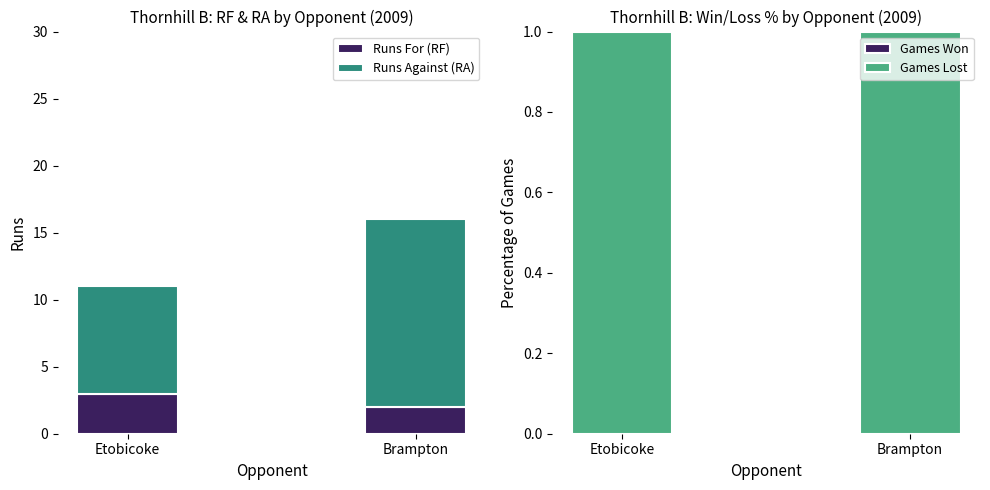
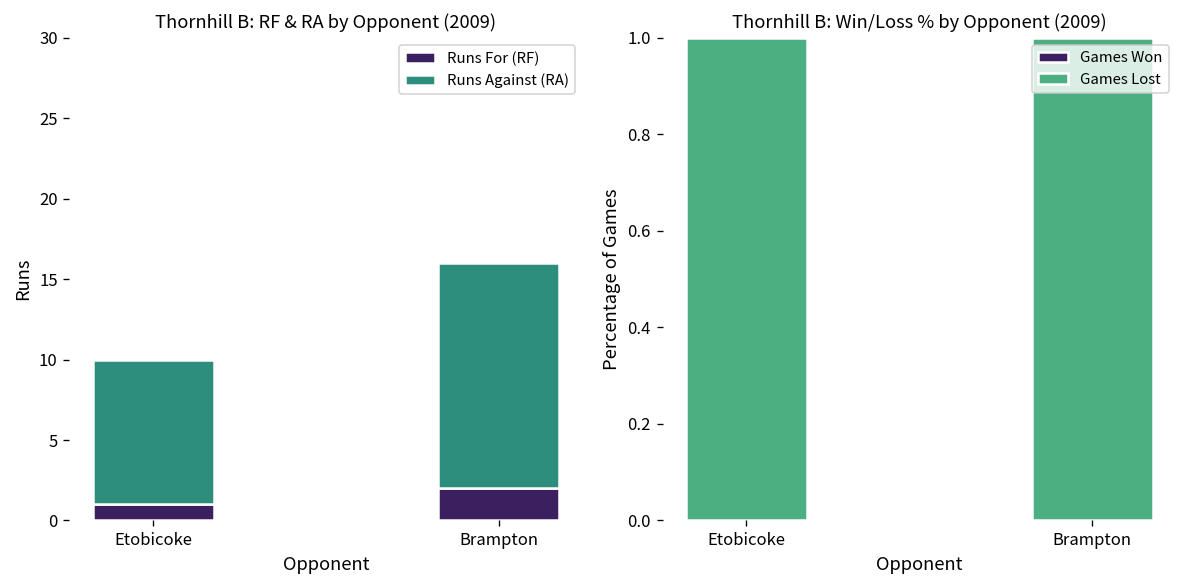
Thornhill B: RF & RA by Opponent (2009), Runs For (RF), Etobicoke: 3 -> 1
Thornhill B: RF & RA by Opponent (2009), Runs Against (RA), Etobicoke: 8 -> 9
